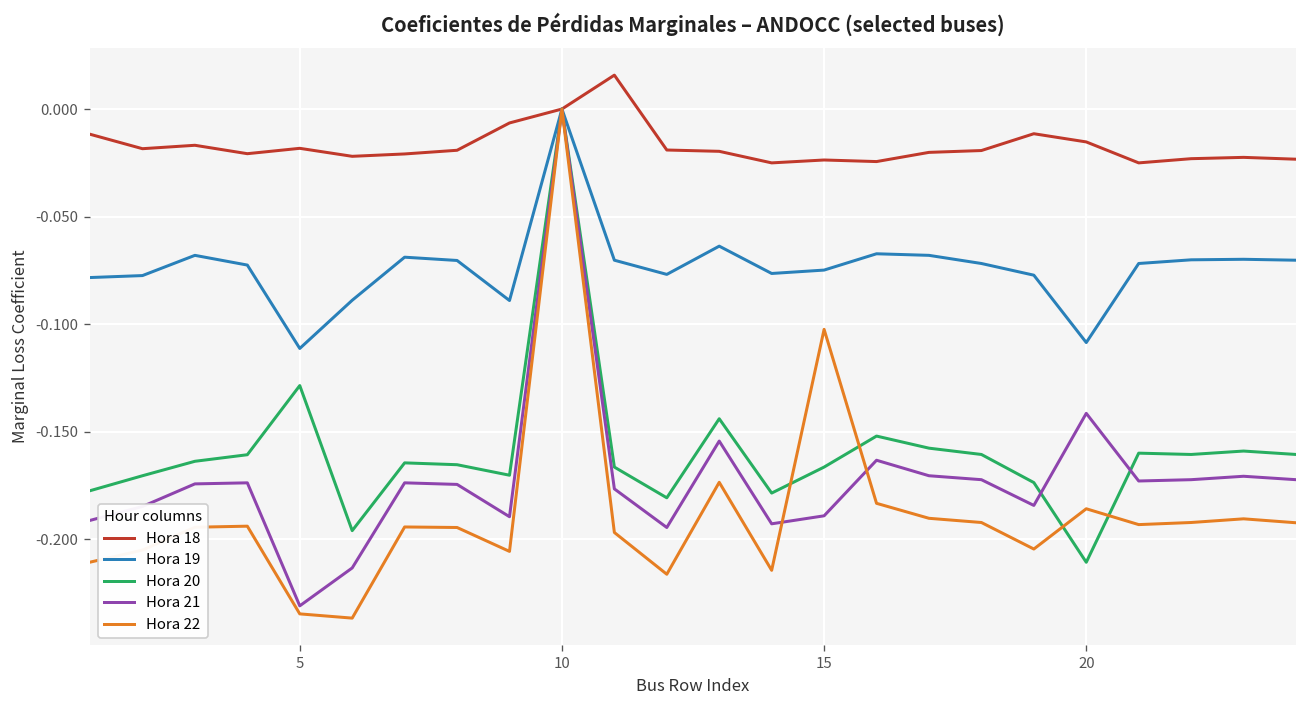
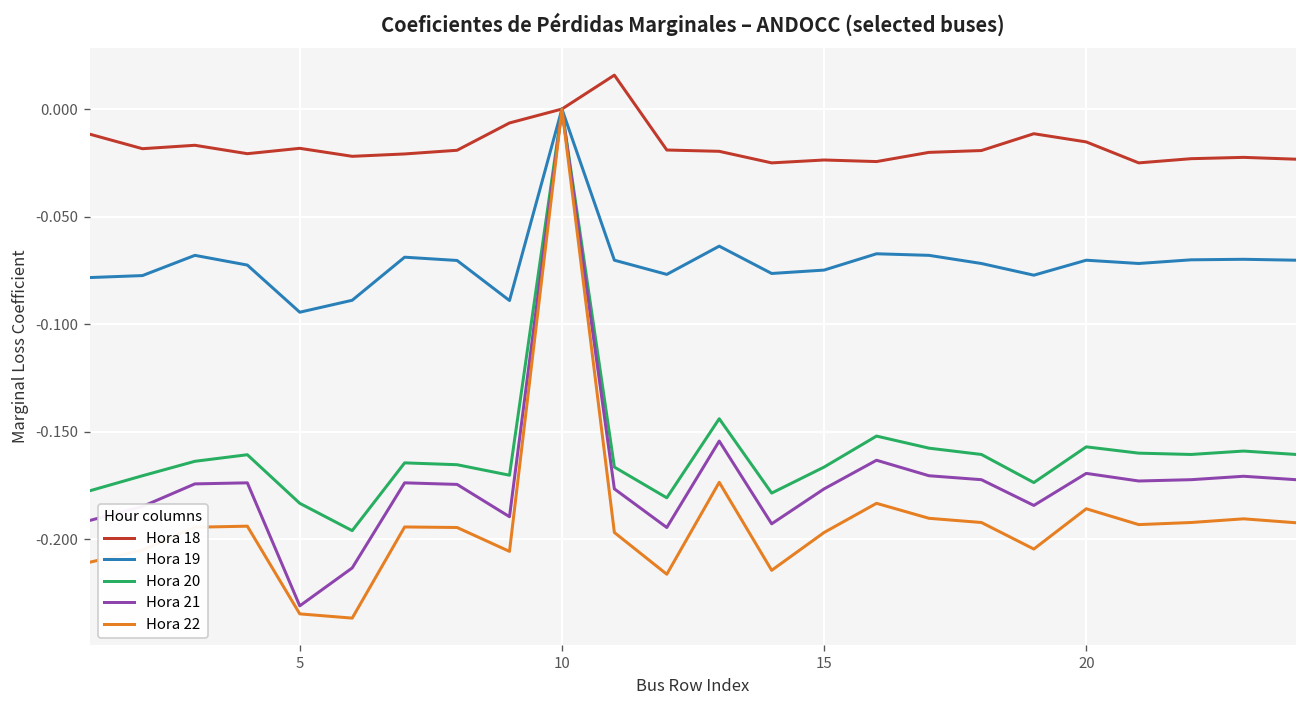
Hora 19, 5: -0.111 -> -0.094
Hora 20, 5: -0.129 -> -0.183
Hora 21, 15: -0.189 -> -0.177
Hora 22, 15: -0.102 -> -0.197
Hora 19, 20: -0.109 -> -0.070
Hora 20, 20: -0.211 -> -0.157
Hora 21, 20: -0.141 -> -0.169
